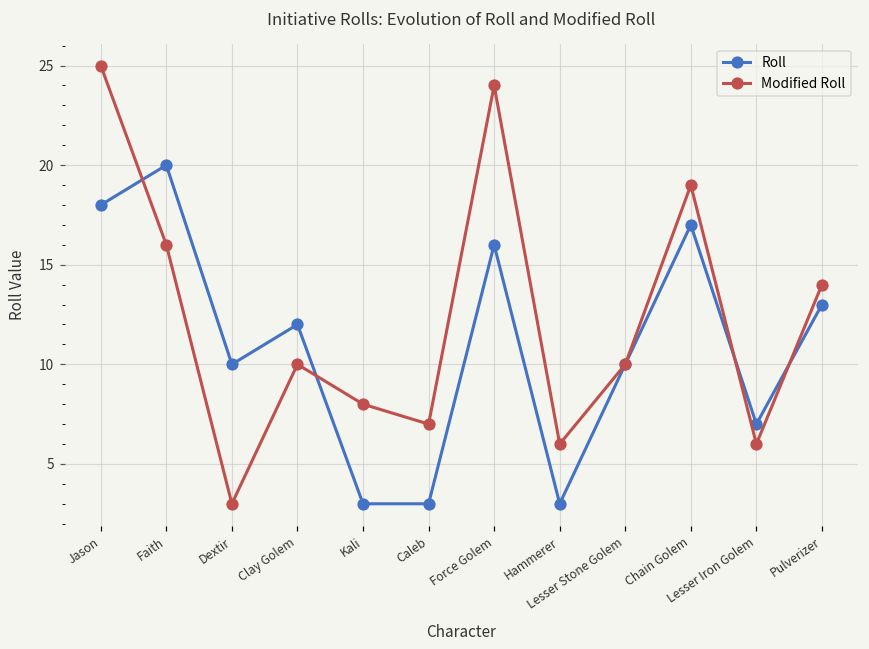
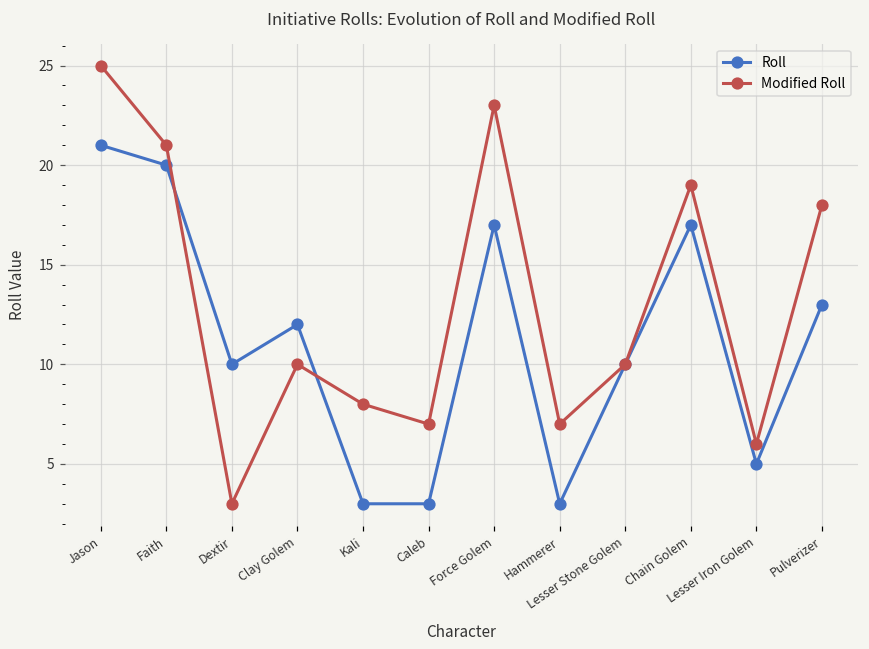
Roll, Jason: 18 -> 21
Modified Roll, Faith: 16 -> 21
Roll, Force Golem: 16 -> 17
Modified Roll, Force Golem: 24 -> 23
Modified Roll, Hammerer: 6 -> 7
Roll, Lesser Iron Golem: 7 -> 5
Modified Roll, Pulverizer: 14 -> 18
